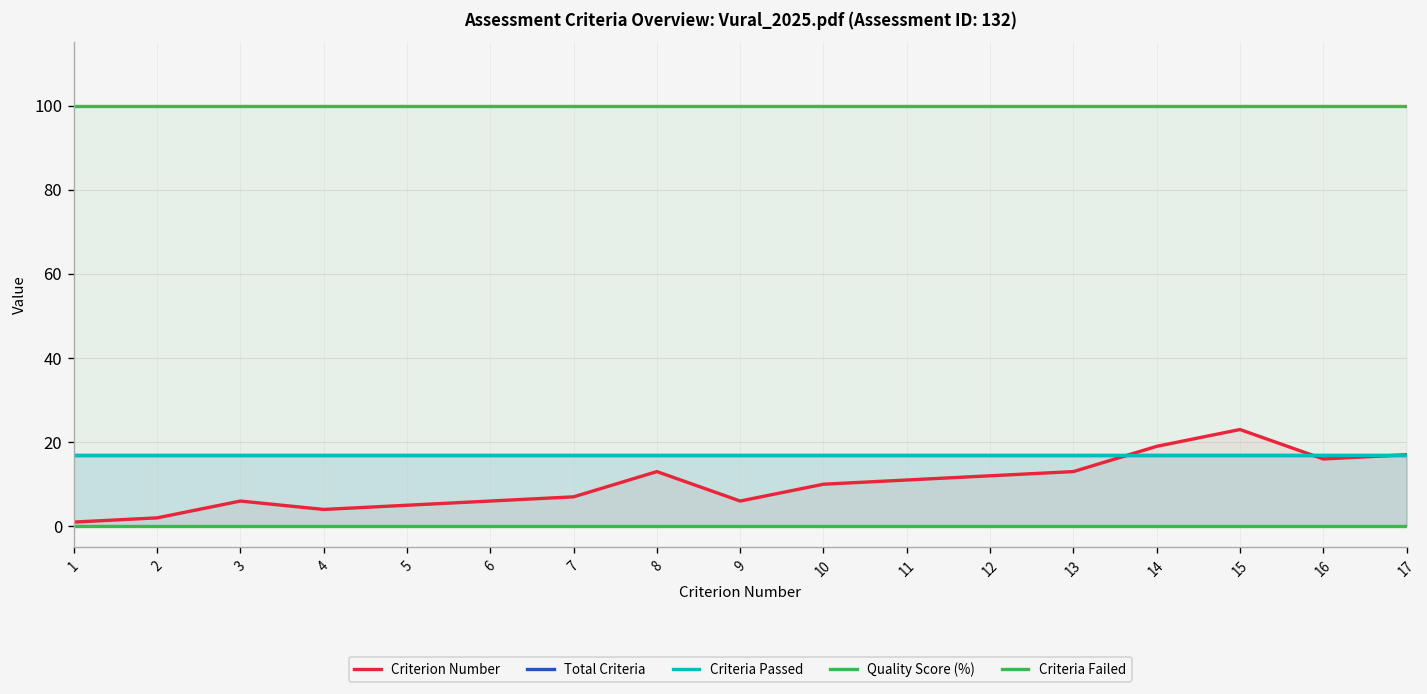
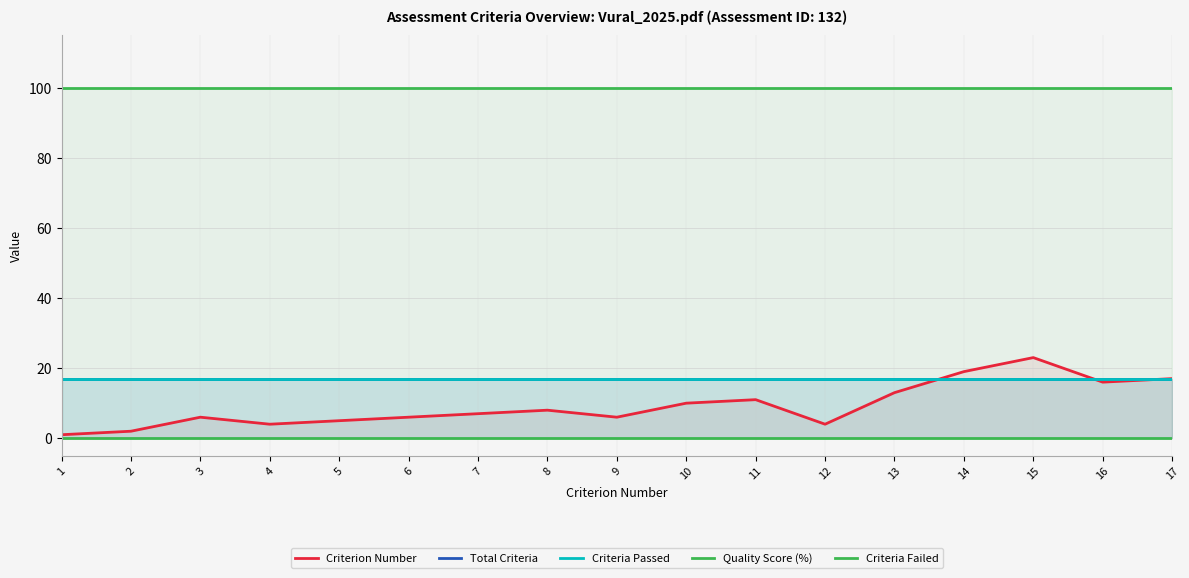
Criterion Number, 8: 13 -> 8
Criterion Number, 12: 12 -> 4
